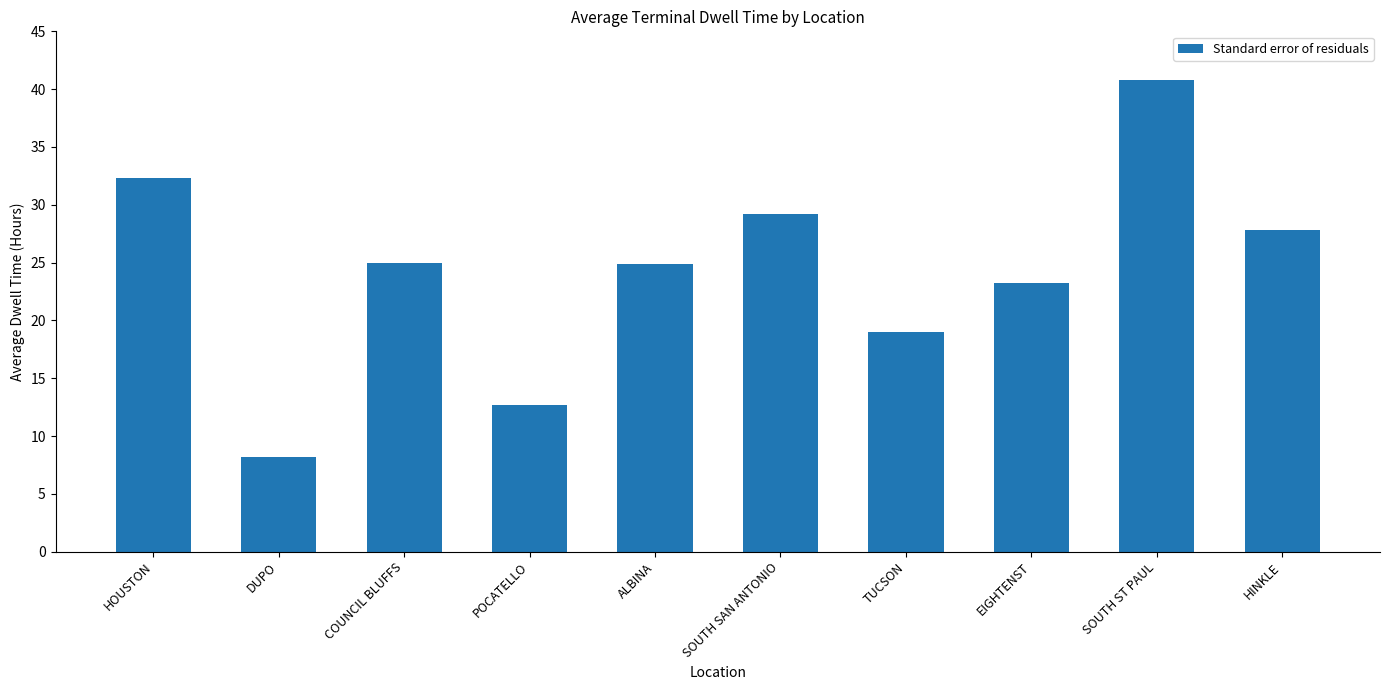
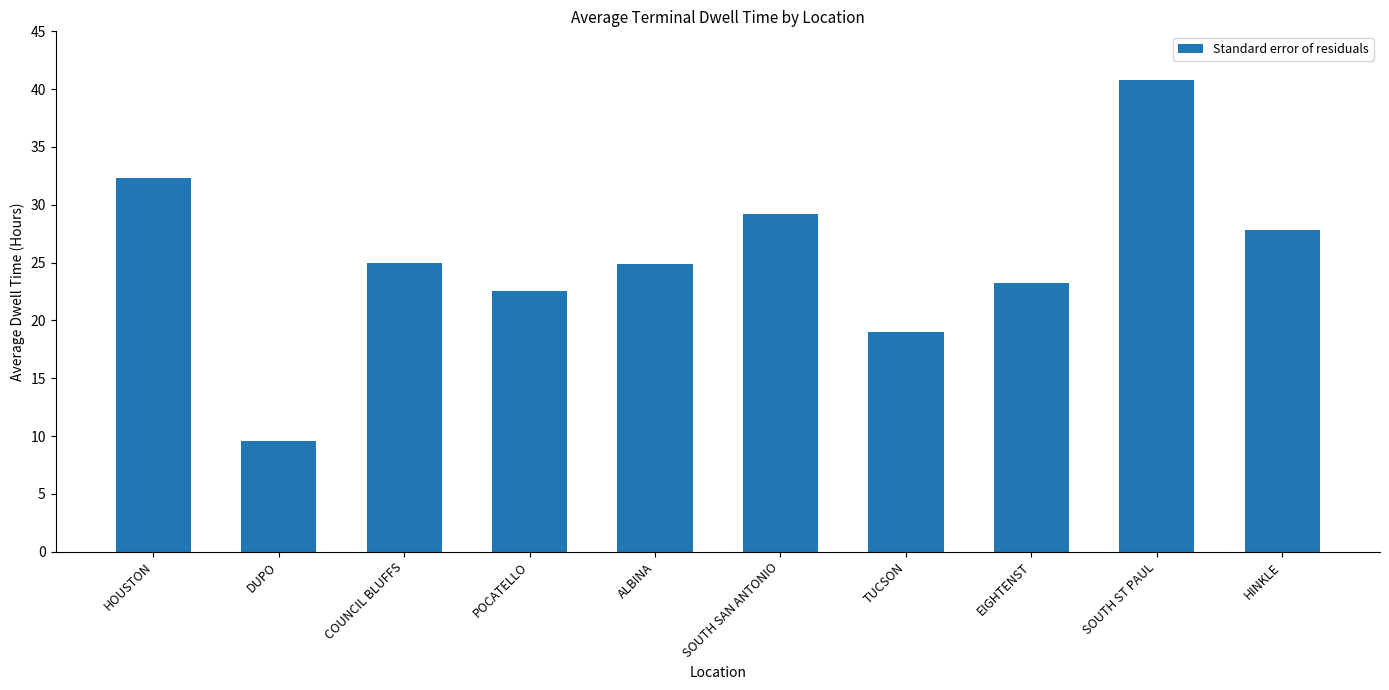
DUPO: 8.2 -> 9.6
POCATELLO: 12.7 -> 22.5
